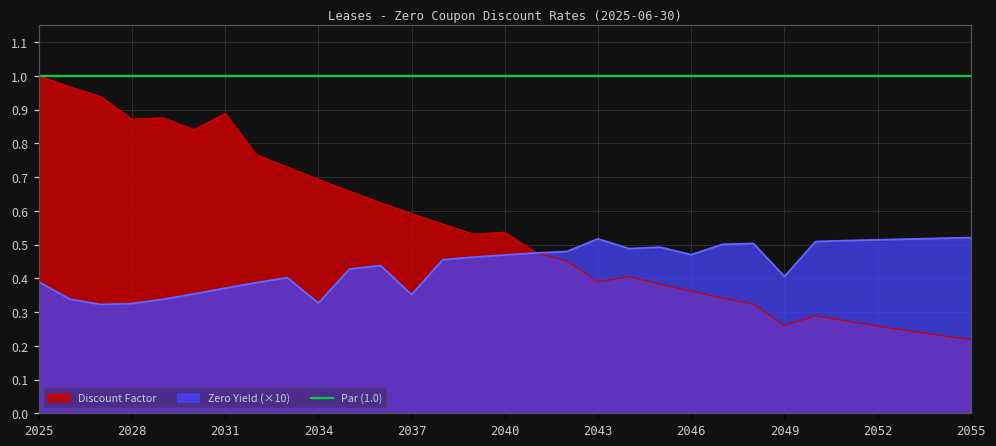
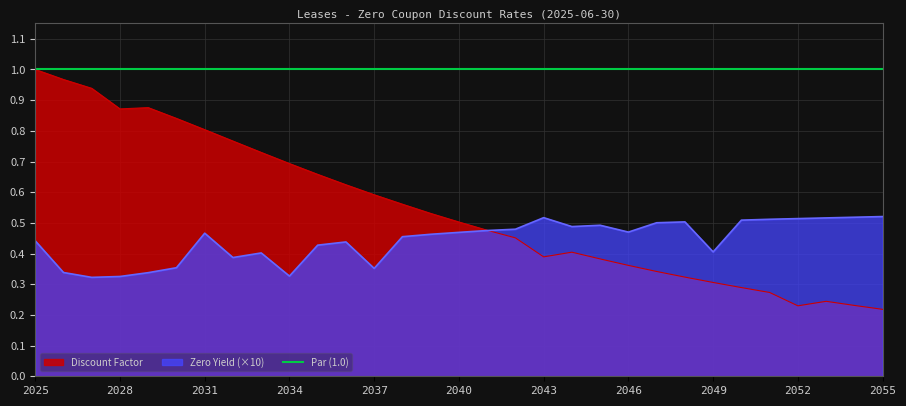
Zero Yield (×10), 2025: 0.39 -> 0.44
Discount Factor, 2031: 0.89 -> 0.80
Zero Yield (×10), 2031: 0.37 -> 0.47
Discount Factor, 2040: 0.54 -> 0.50
Discount Factor, 2049: 0.26 -> 0.31
Discount Factor, 2052: 0.26 -> 0.23
